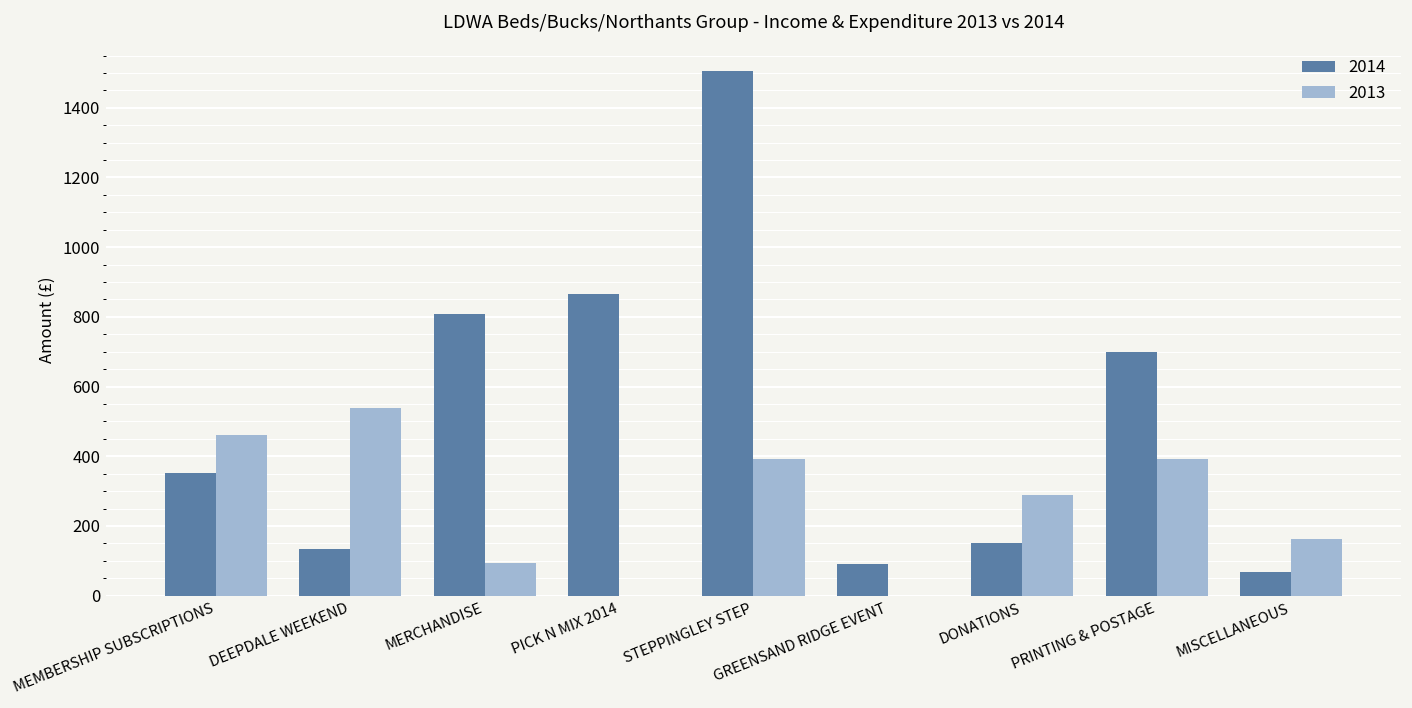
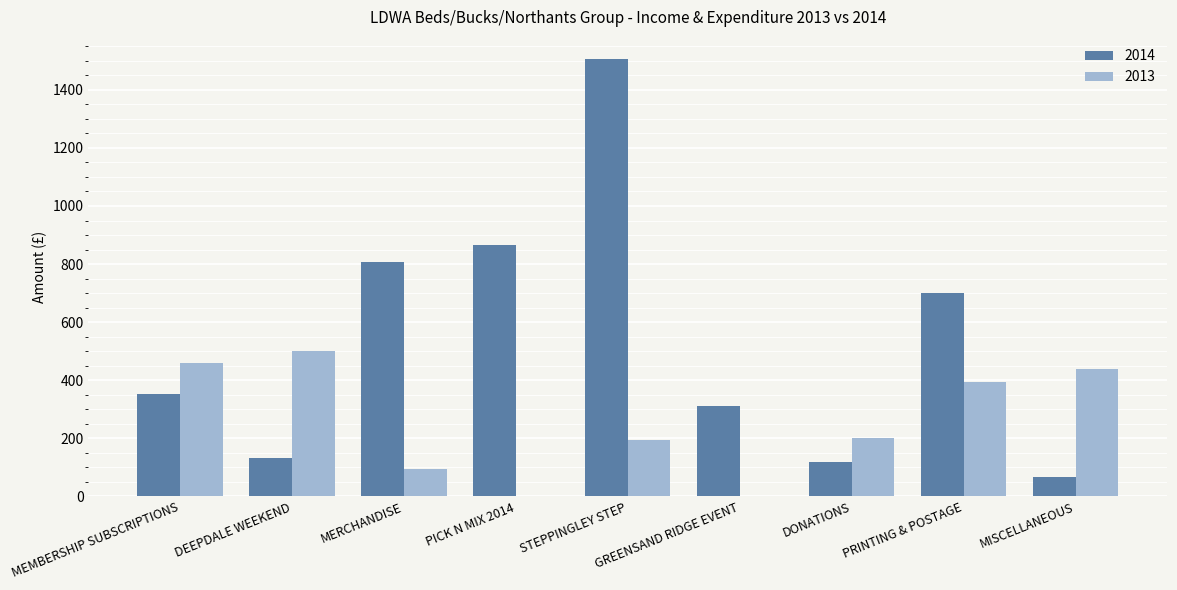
2013, DEEPDALE WEEKEND: 540 -> 500
2013, STEPPINGLEY STEP: 390 -> 190
2014, GREENSAND RIDGE EVENT: 90 -> 310
2014, DONATIONS: 150 -> 120
2013, DONATIONS: 290 -> 200
2013, MISCELLANEOUS: 160 -> 440
